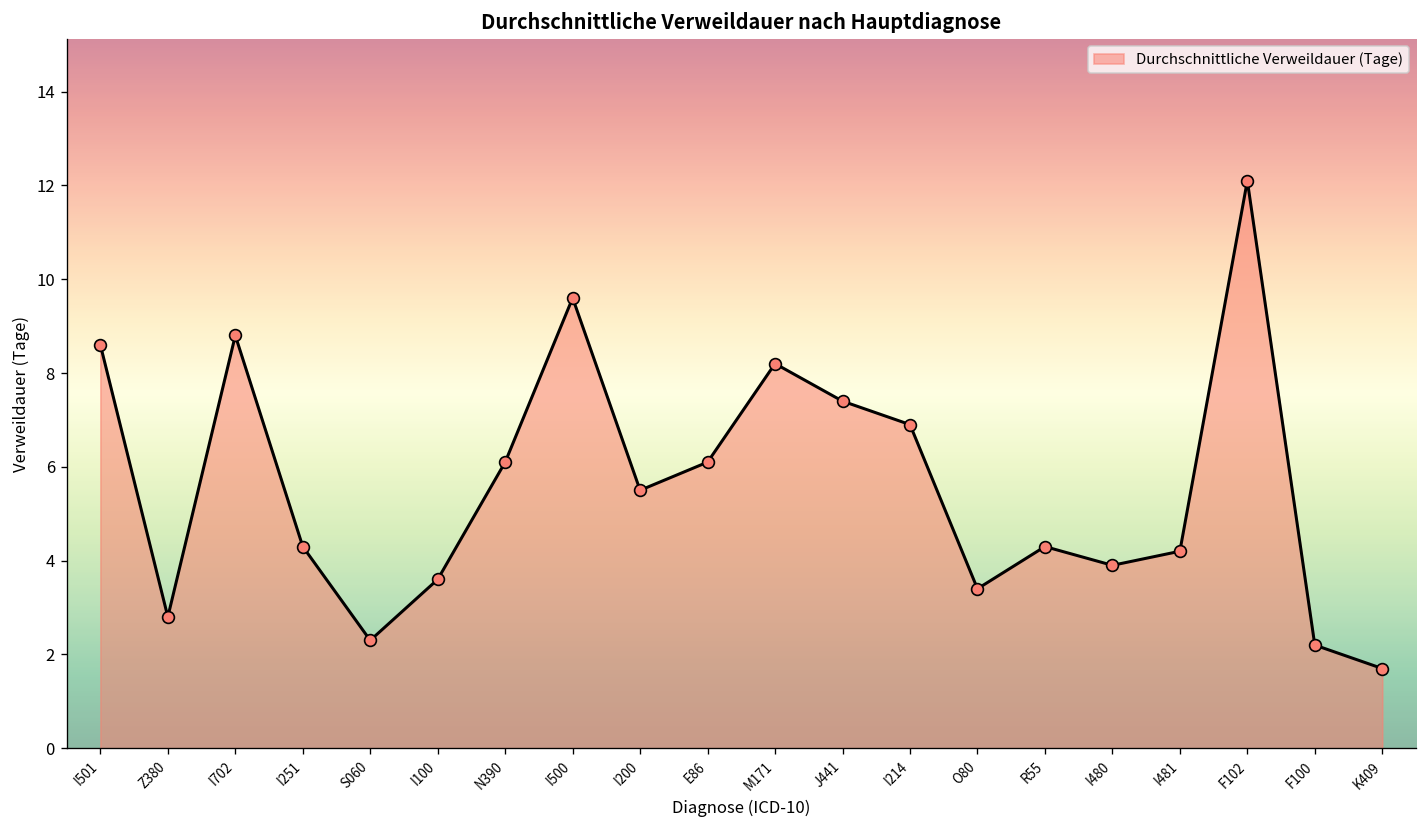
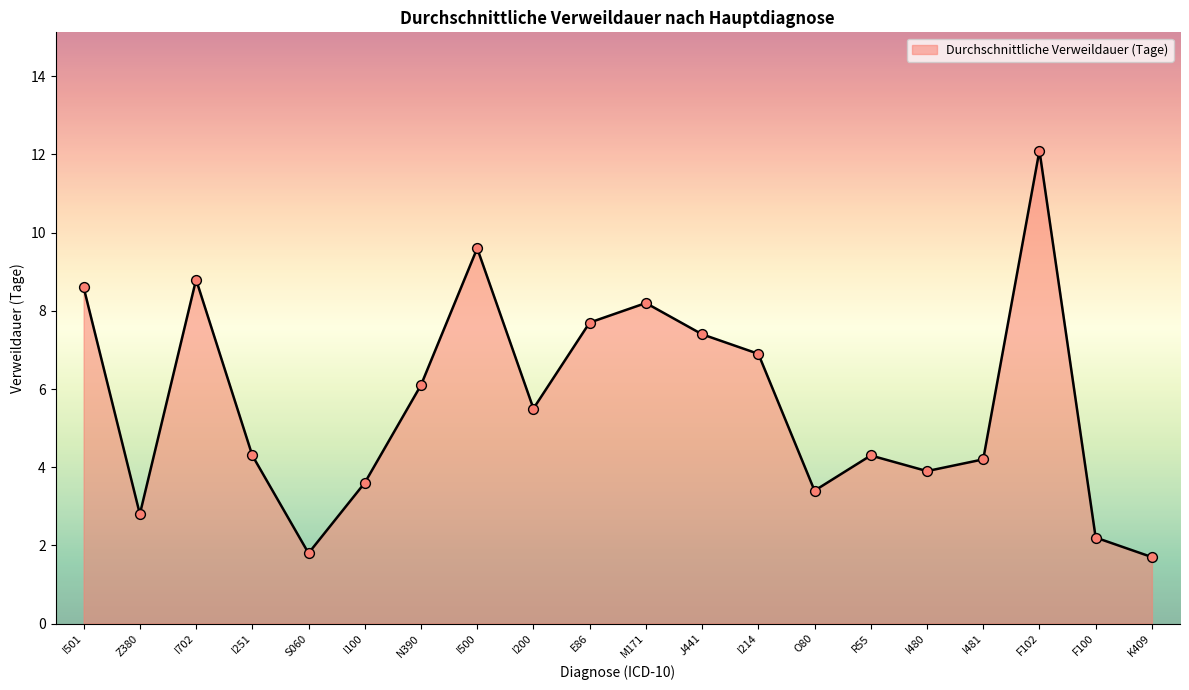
S060: 2.3 -> 1.8
E86: 6.1 -> 7.7
